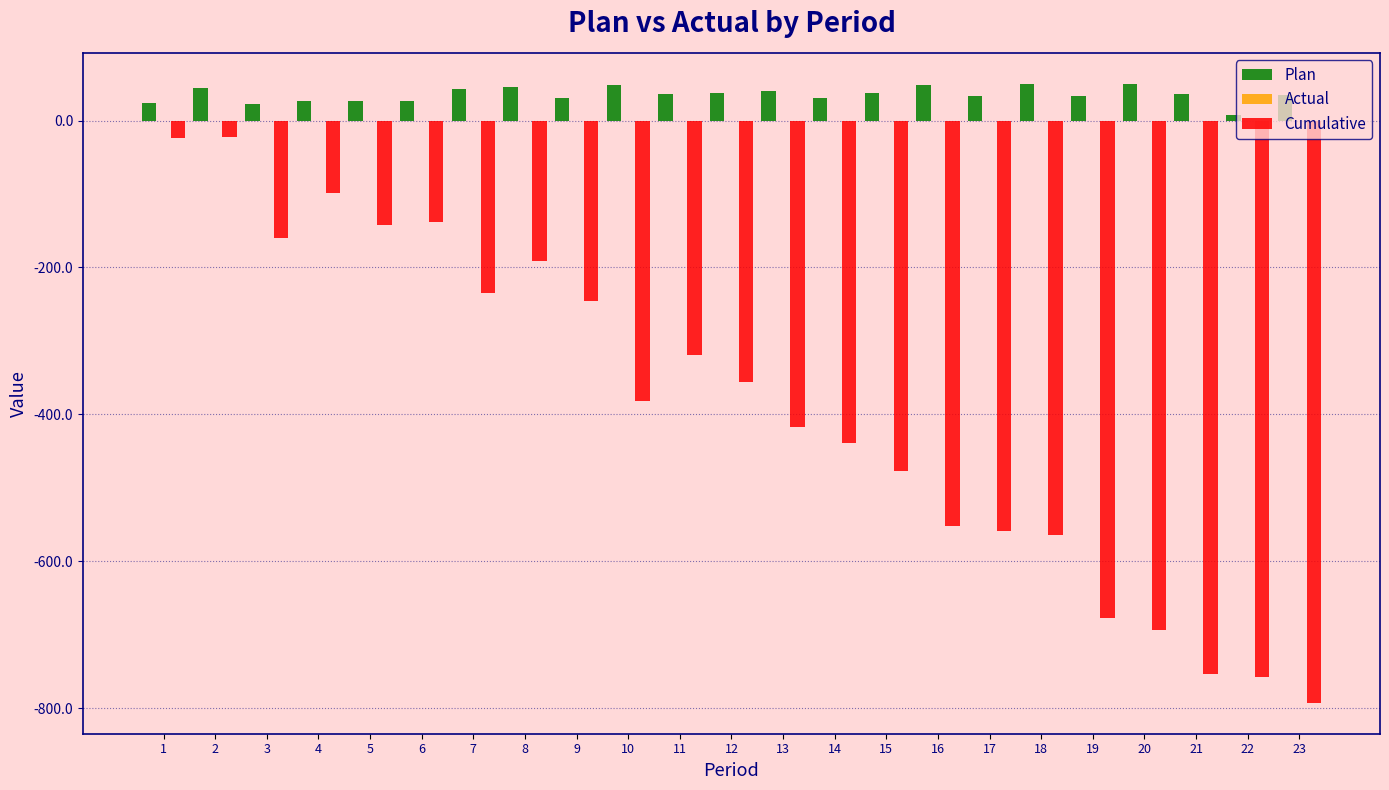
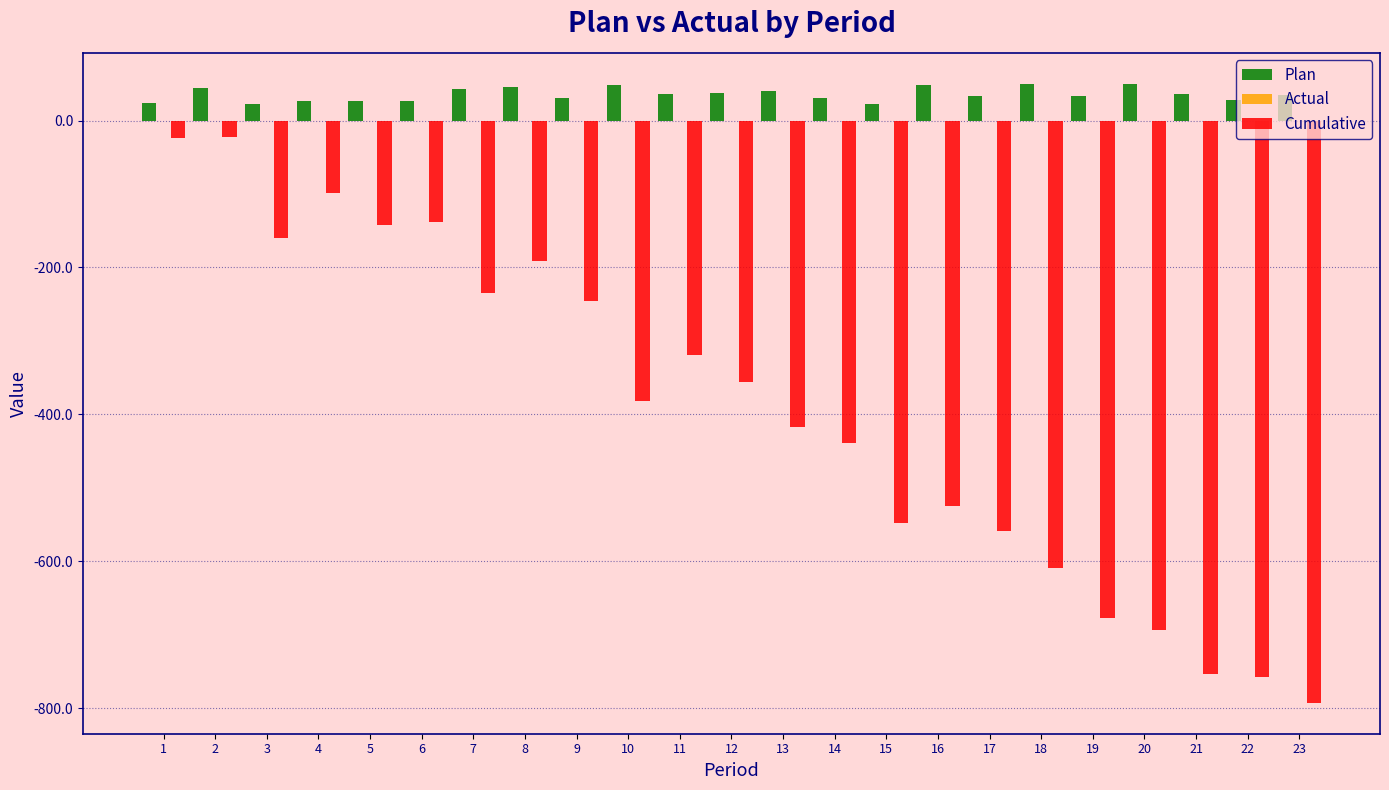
Plan, 15: 40 -> 20
Cumulative, 15: -480 -> -550
Cumulative, 16: -550 -> -530
Cumulative, 18: -560 -> -610
Plan, 22: 10 -> 30
